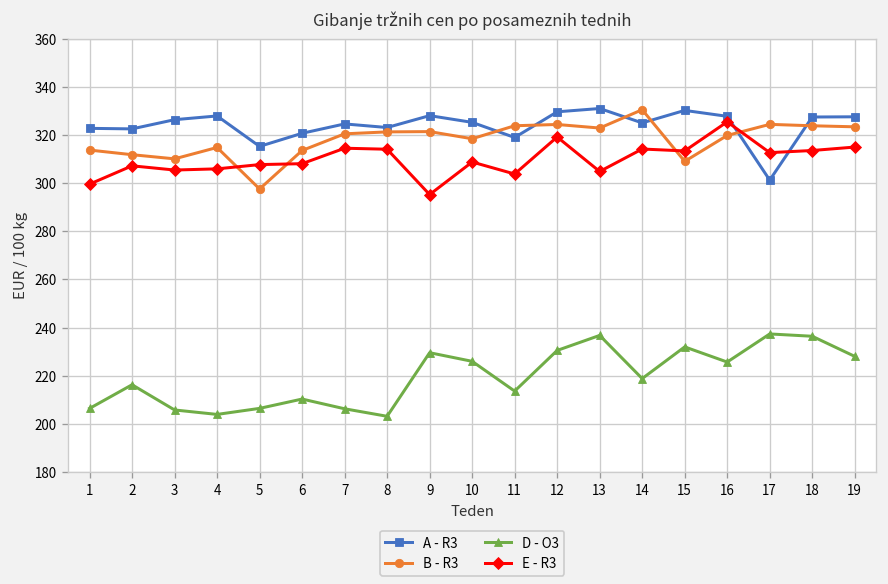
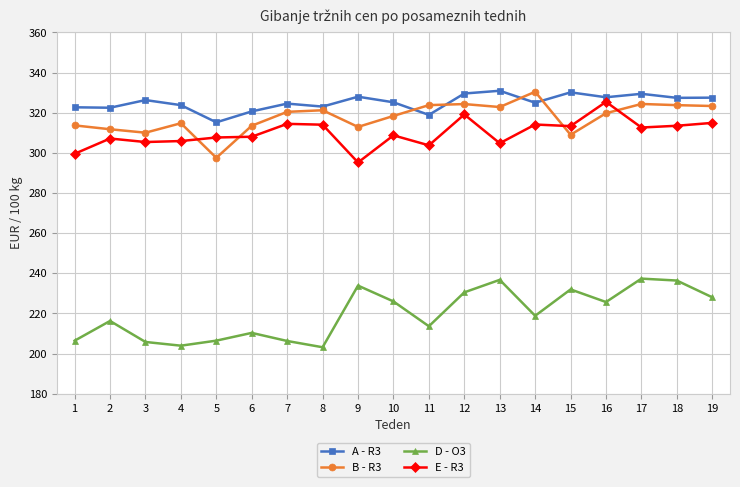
A - R3, 4: 328 -> 324
B - R3, 9: 321 -> 313
D - O3, 9: 230 -> 234
A - R3, 17: 301 -> 329
